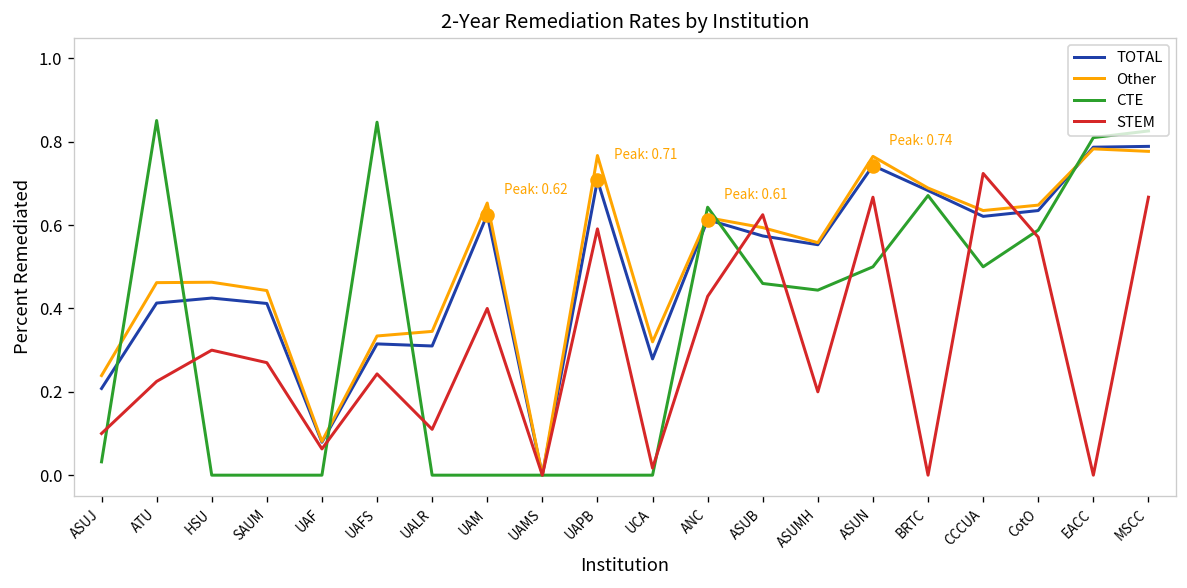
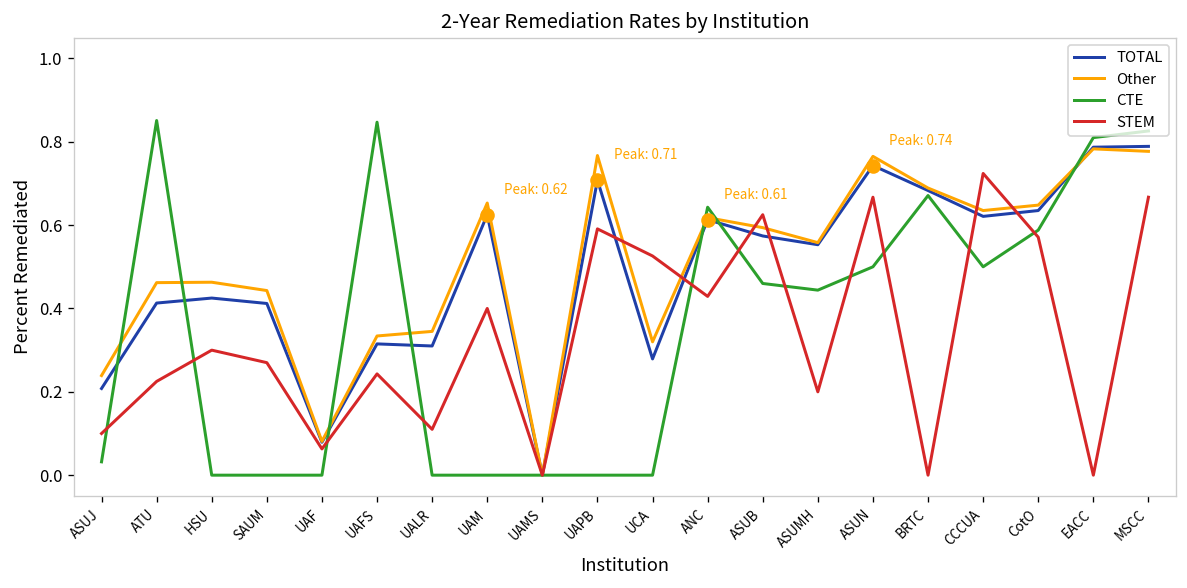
STEM, UCA: 0.02 -> 0.53
